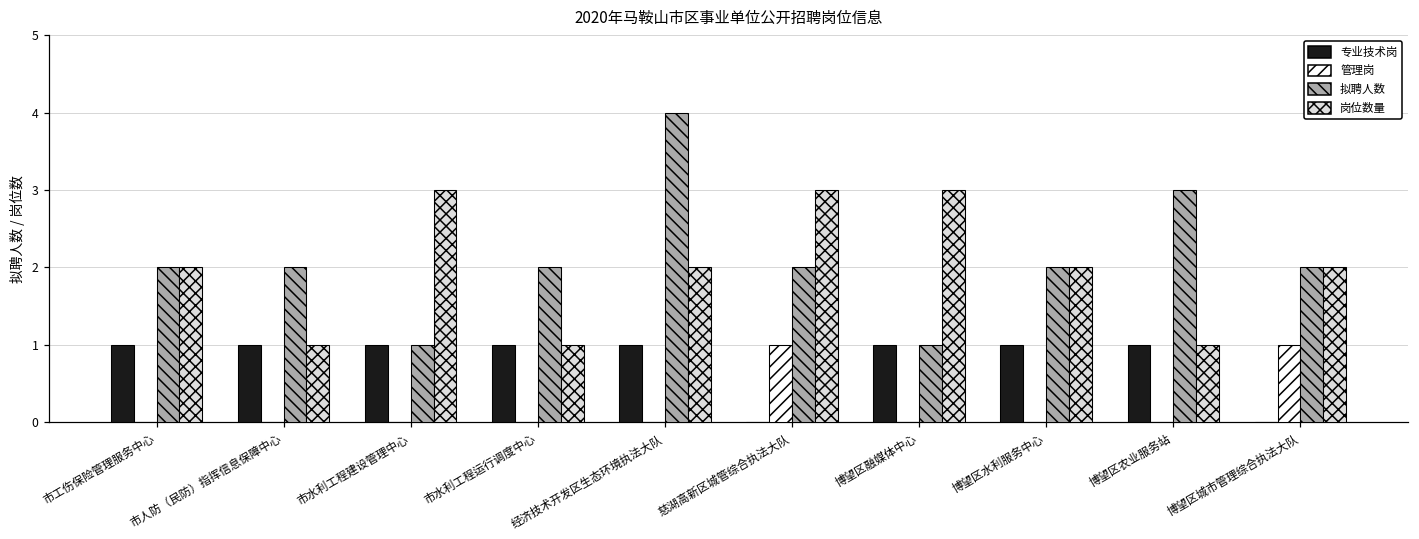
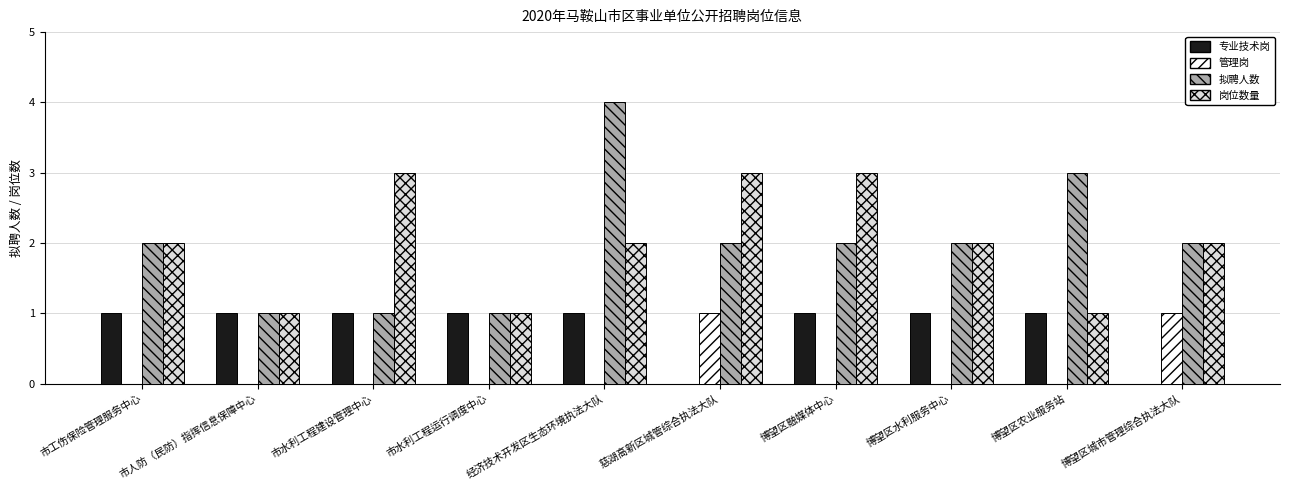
拟聘人数, 市人防（民防）指挥信息保障中心: 2 -> 1
拟聘人数, 市水利工程运行调度中心: 2 -> 1
拟聘人数, 博望区融媒体中心: 1 -> 2
